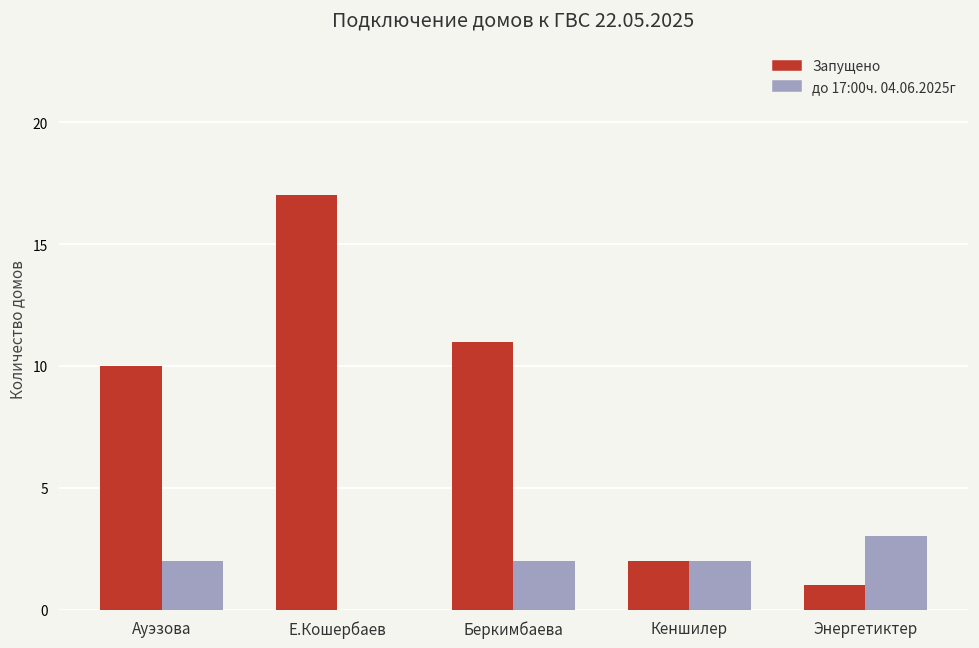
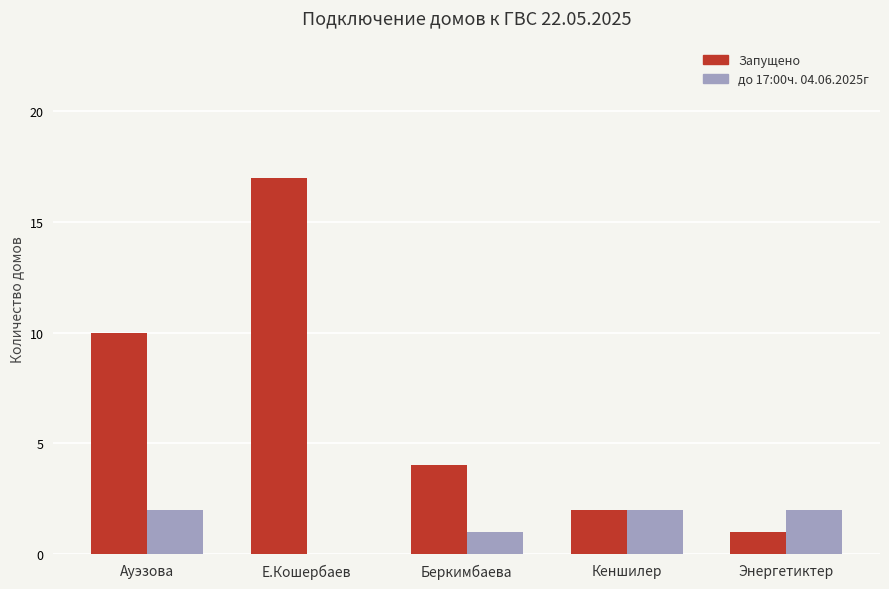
Запущено, Беркимбаева: 11 -> 4
до 17:00ч. 04.06.2025г, Беркимбаева: 2 -> 1
до 17:00ч. 04.06.2025г, Энергетиктер: 3 -> 2
